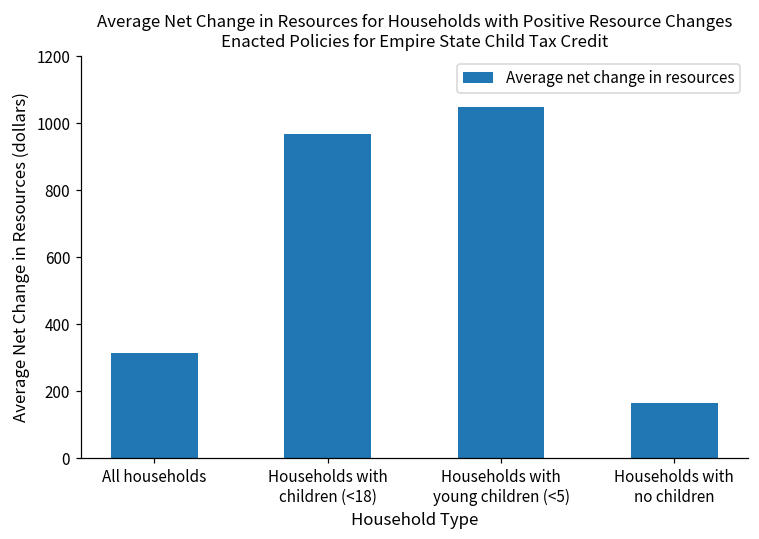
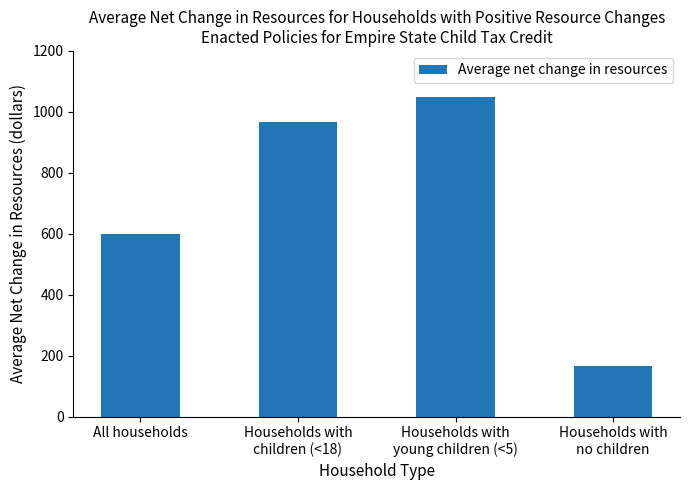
All households: 310 -> 600
